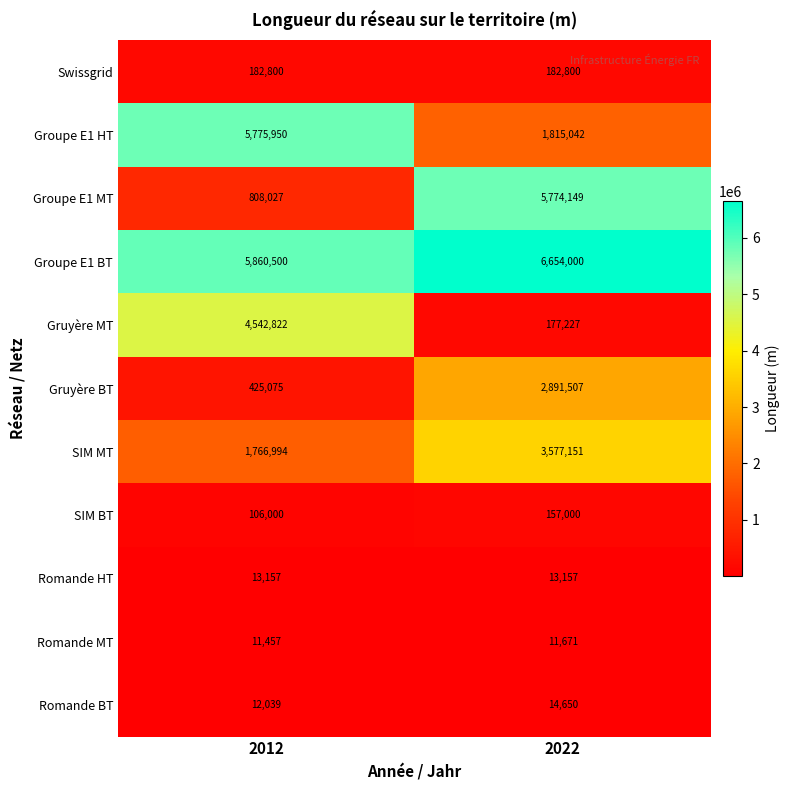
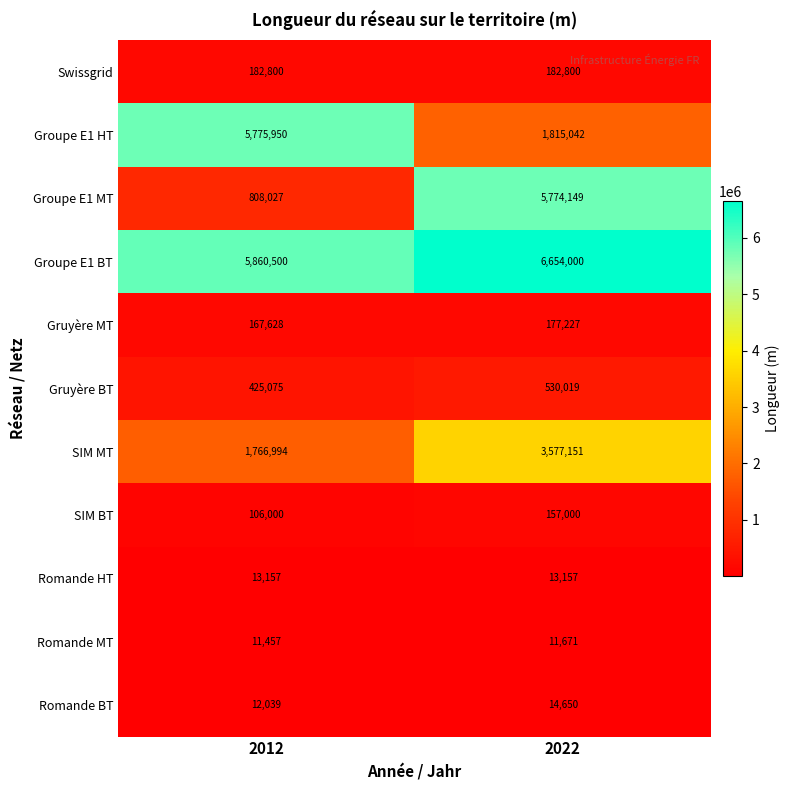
Gruyère MT, 2012: 4,542,822 -> 167,628
Gruyère BT, 2022: 2,891,507 -> 530,019
